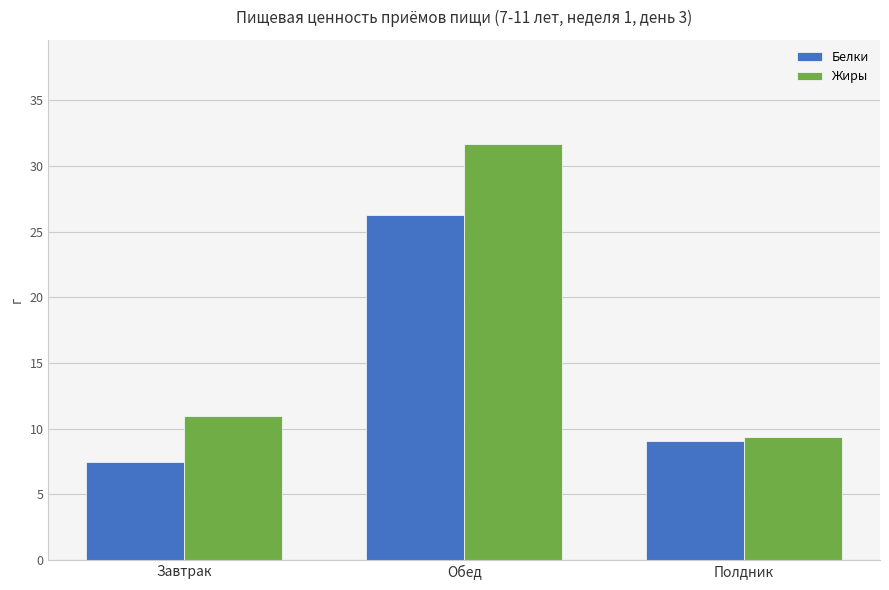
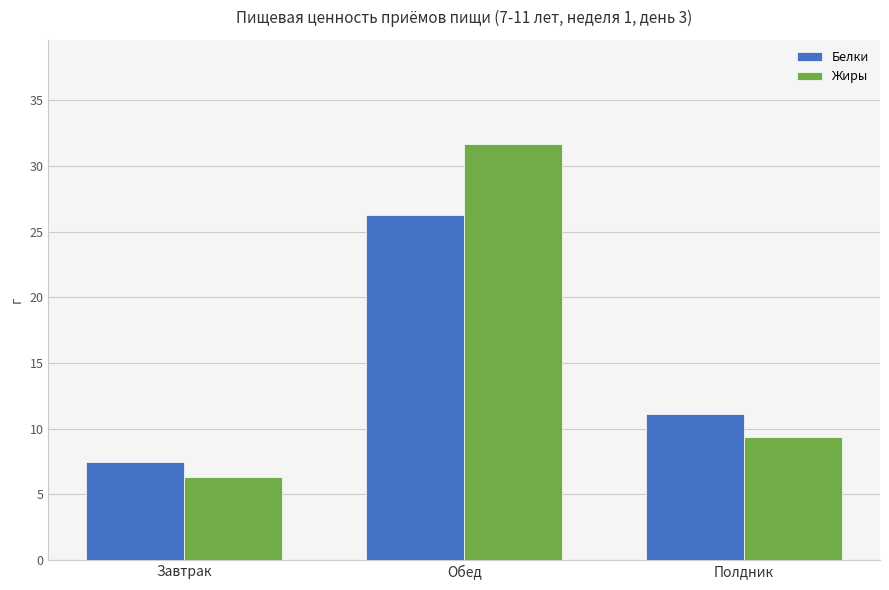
Жиры, Завтрак: 11.0 -> 6.3
Белки, Полдник: 9.1 -> 11.1
